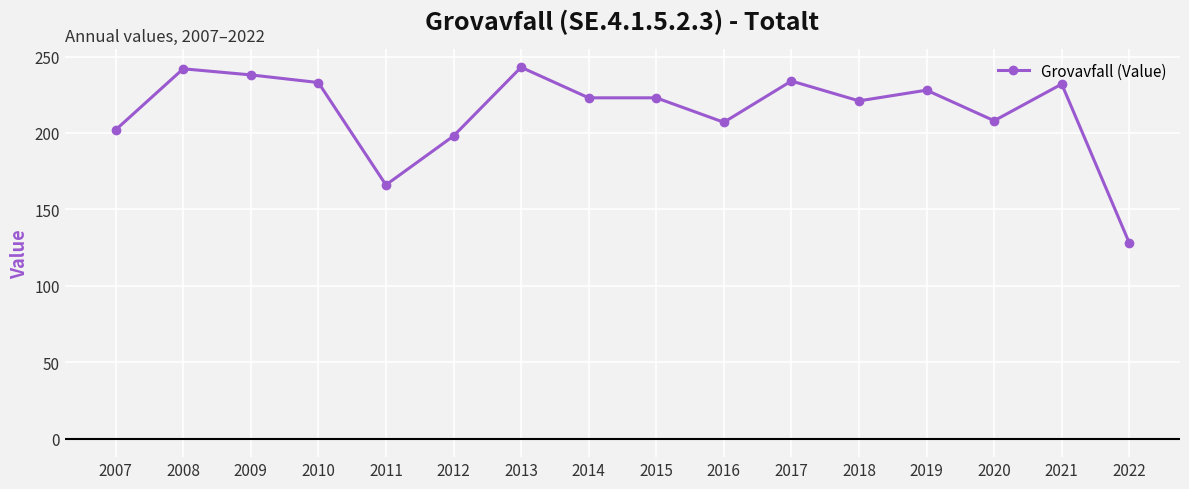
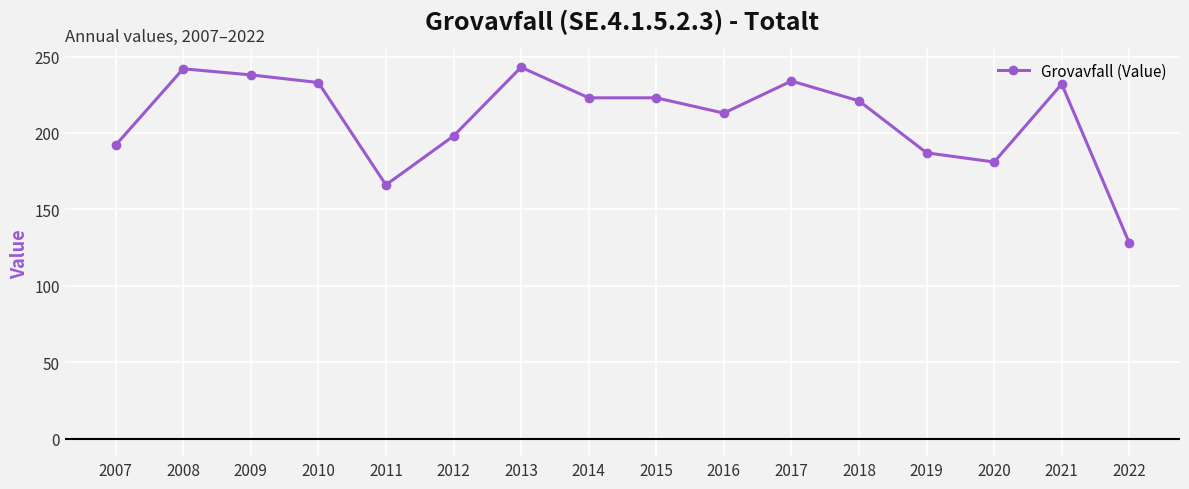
2007: 202 -> 192
2016: 207 -> 213
2019: 228 -> 187
2020: 208 -> 181
